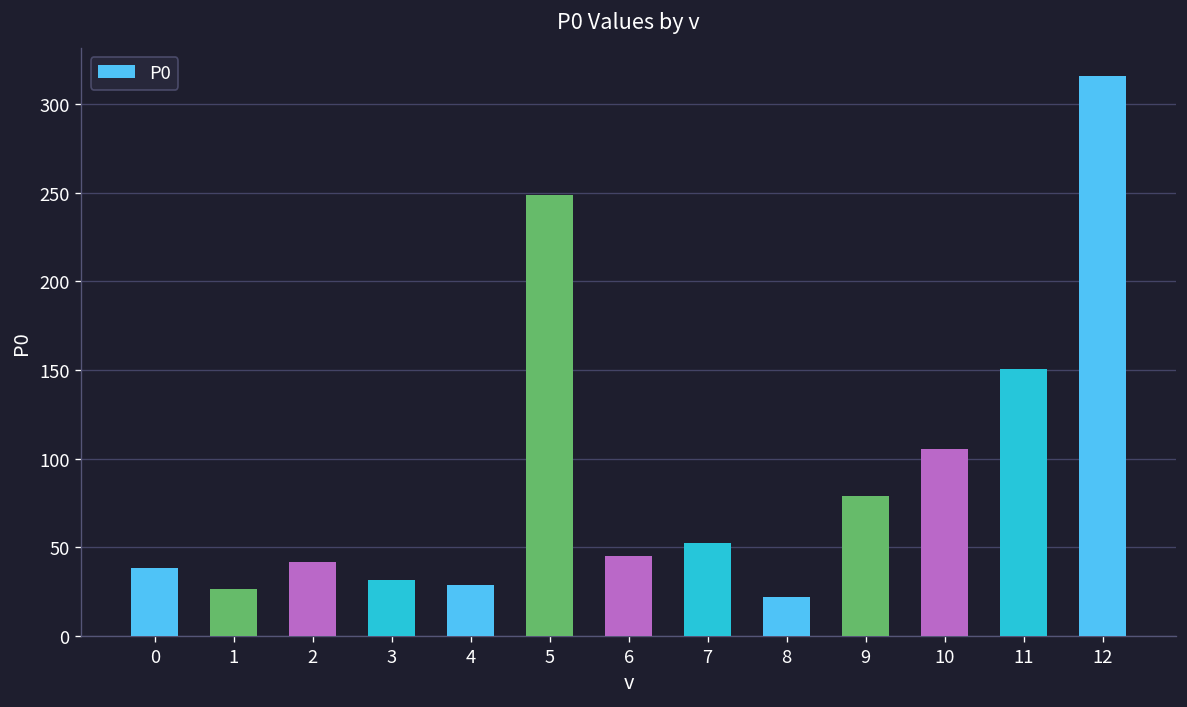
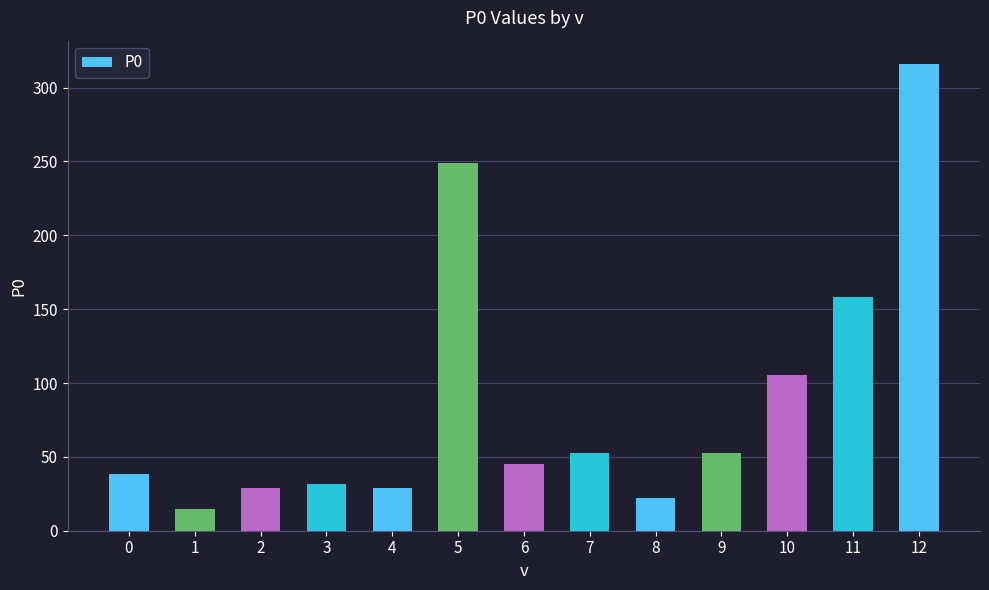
1: 26 -> 15
2: 41 -> 29
9: 79 -> 53
11: 151 -> 158
